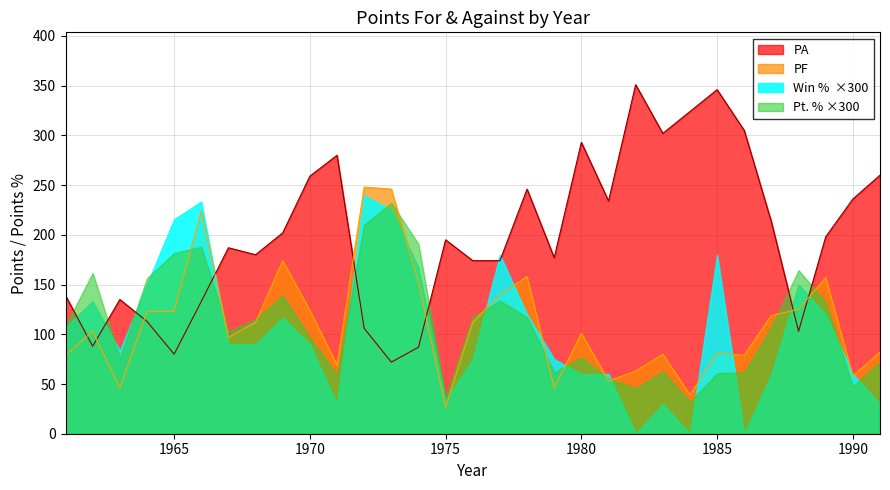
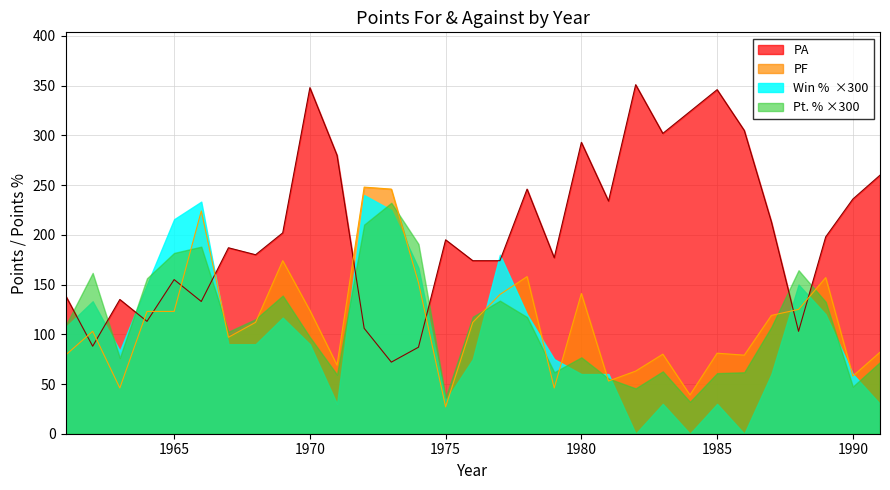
PA, 1965: 80 -> 160
PA, 1970: 260 -> 350
PF, 1980: 100 -> 140
Win % ×300, 1985: 180 -> 30
